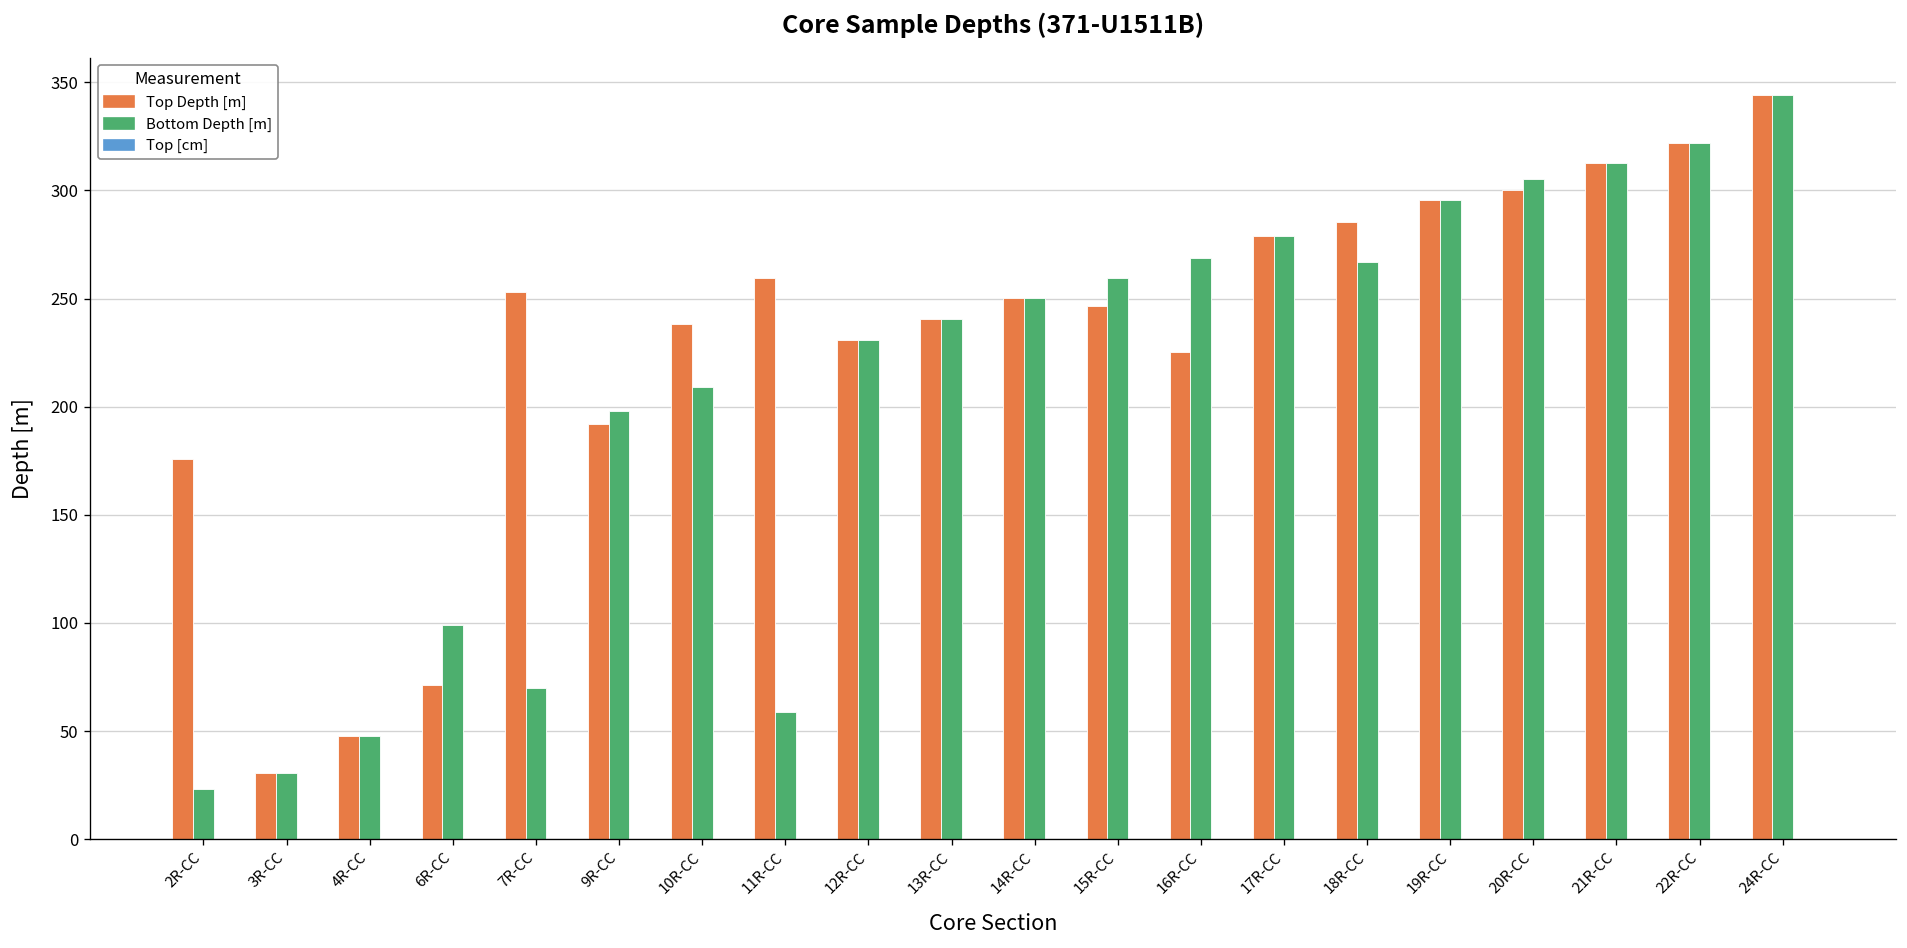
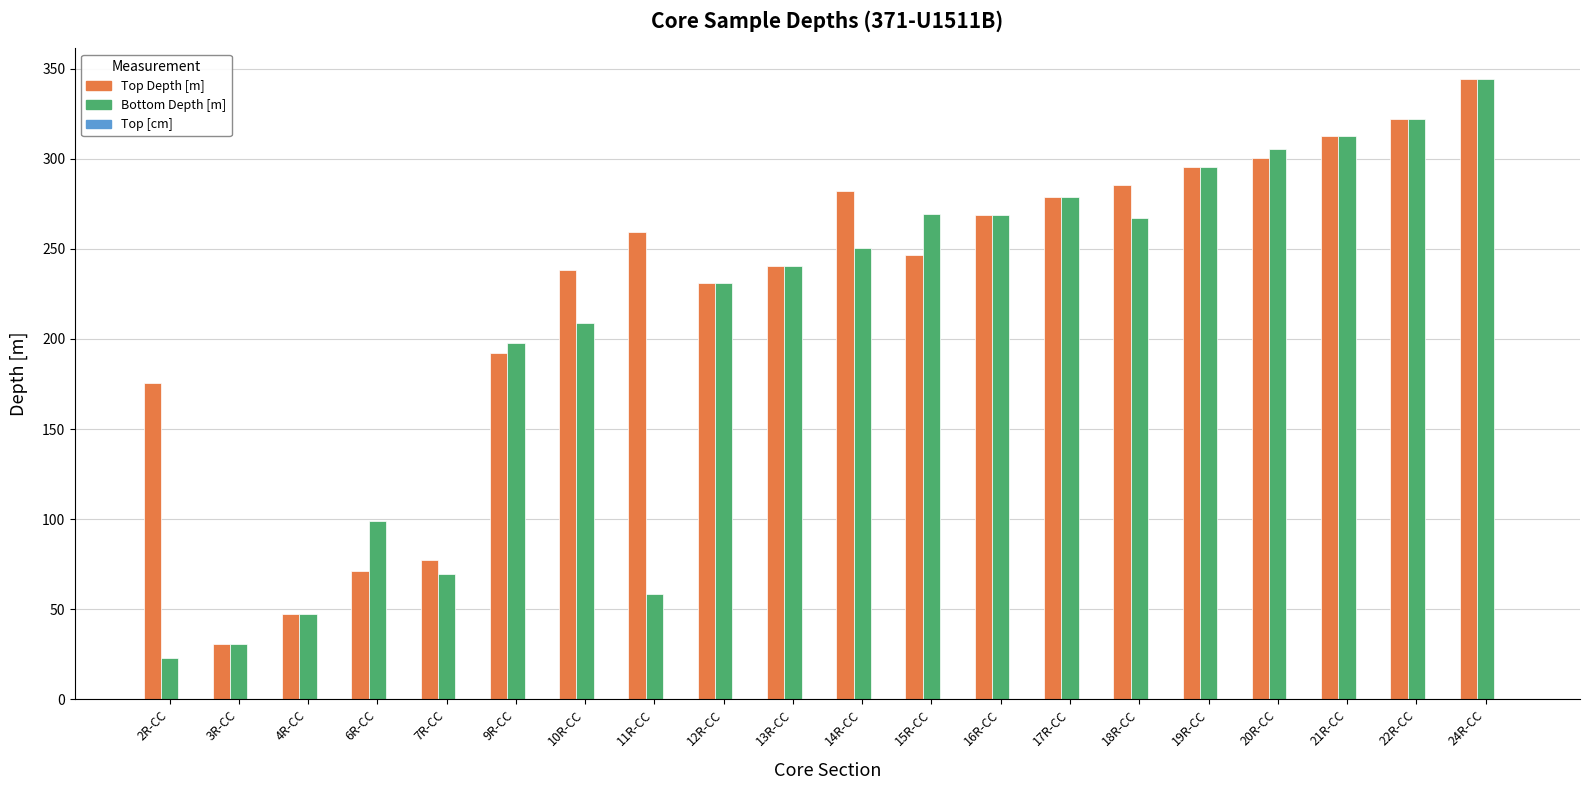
Top Depth [m], 7R-CC: 253 -> 77
Top Depth [m], 14R-CC: 250 -> 282
Bottom Depth [m], 15R-CC: 260 -> 269
Top Depth [m], 16R-CC: 225 -> 269
